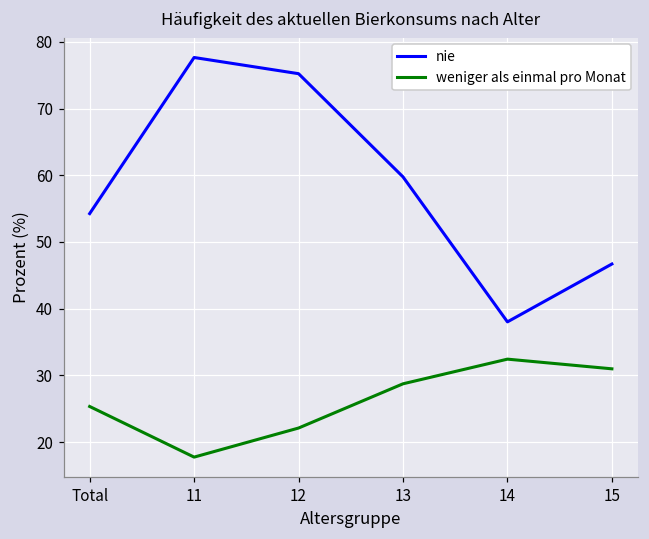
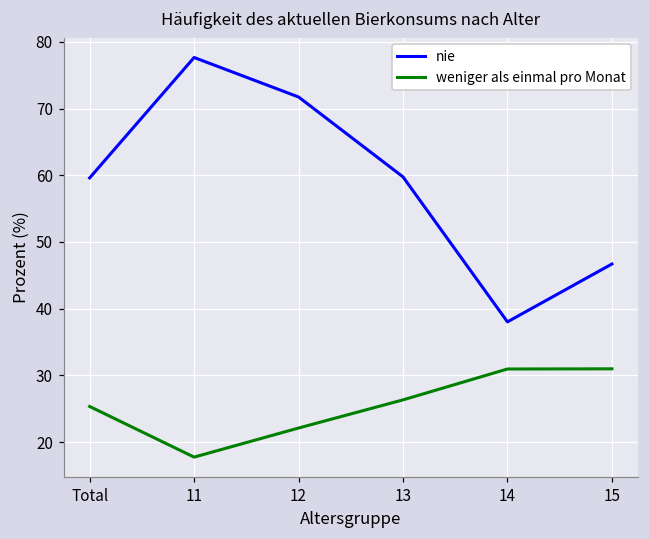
nie, Total: 54 -> 60
nie, 12: 75 -> 72
weniger als einmal pro Monat, 13: 29 -> 26
weniger als einmal pro Monat, 14: 32 -> 31
